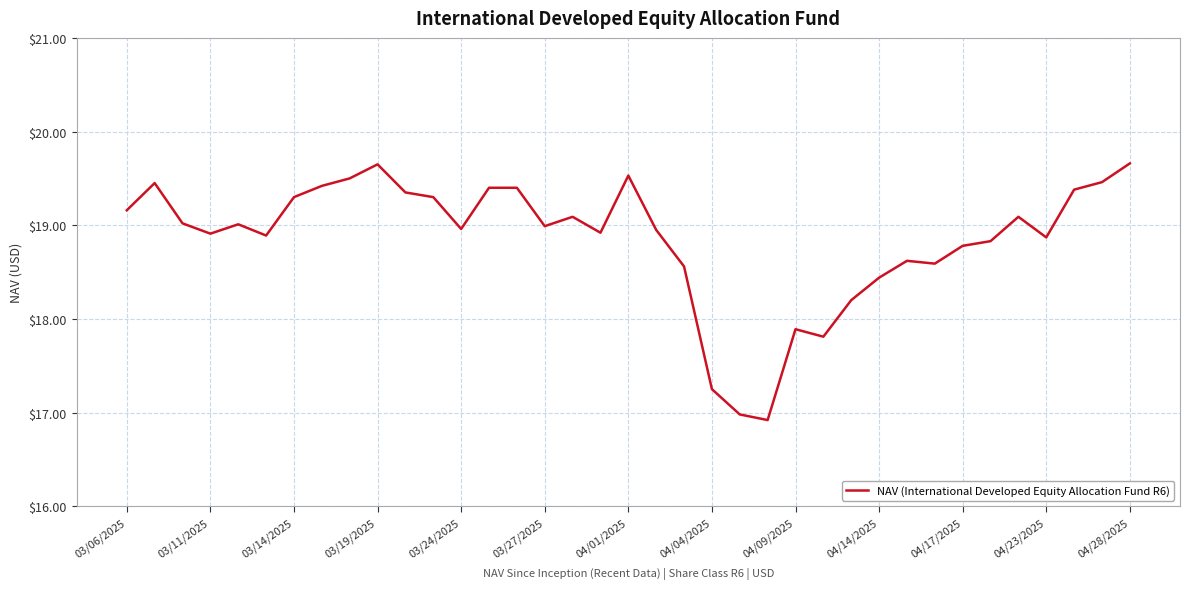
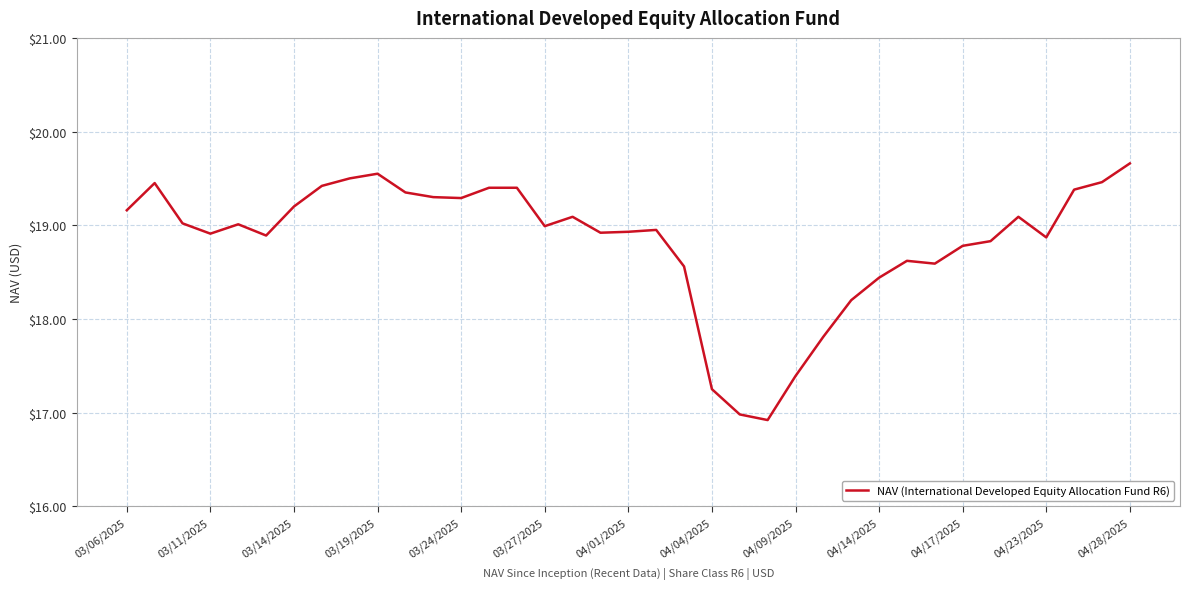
03/14/2025: $19.3 -> $19.2
03/19/2025: $19.7 -> $19.6
03/24/2025: $19.0 -> $19.3
04/01/2025: $19.5 -> $18.9
04/09/2025: $17.9 -> $17.4
